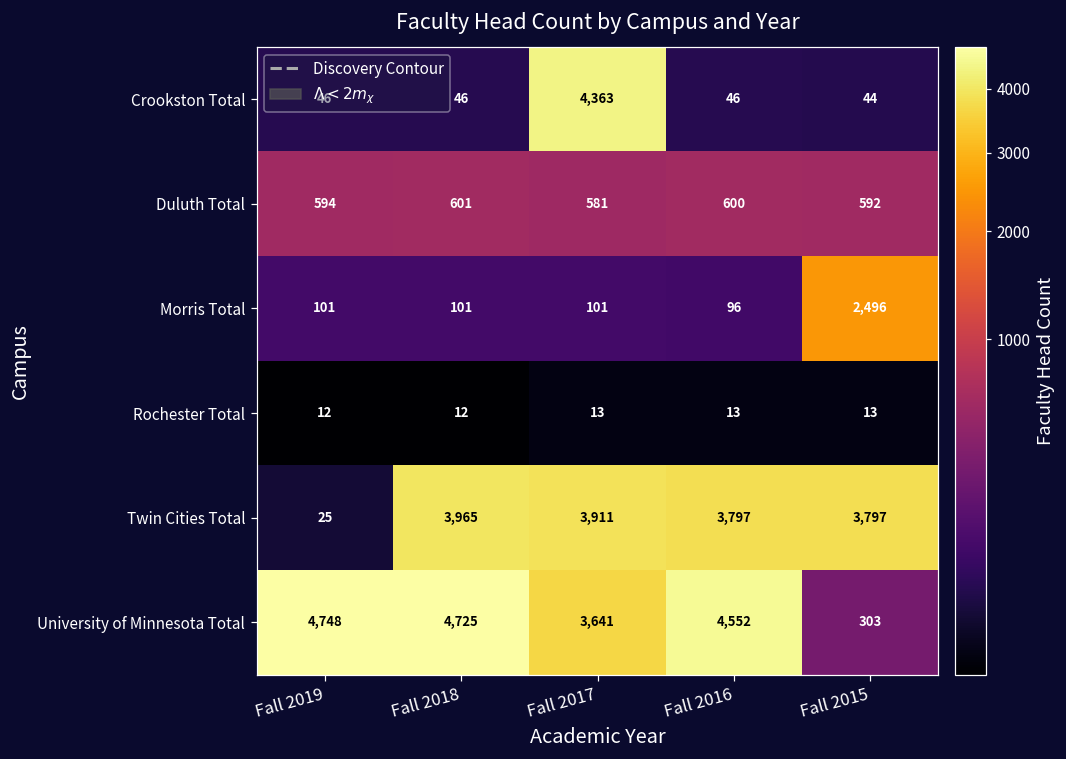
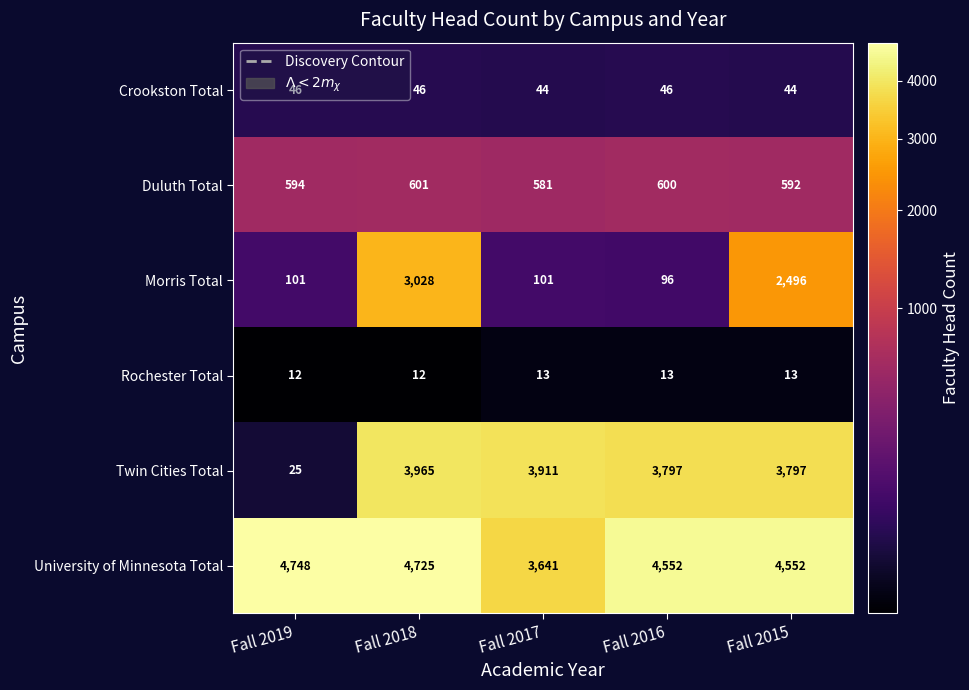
Crookston Total, Fall 2017: 4,363 -> 44
Morris Total, Fall 2018: 101 -> 3,028
University of Minnesota Total, Fall 2015: 303 -> 4,552
